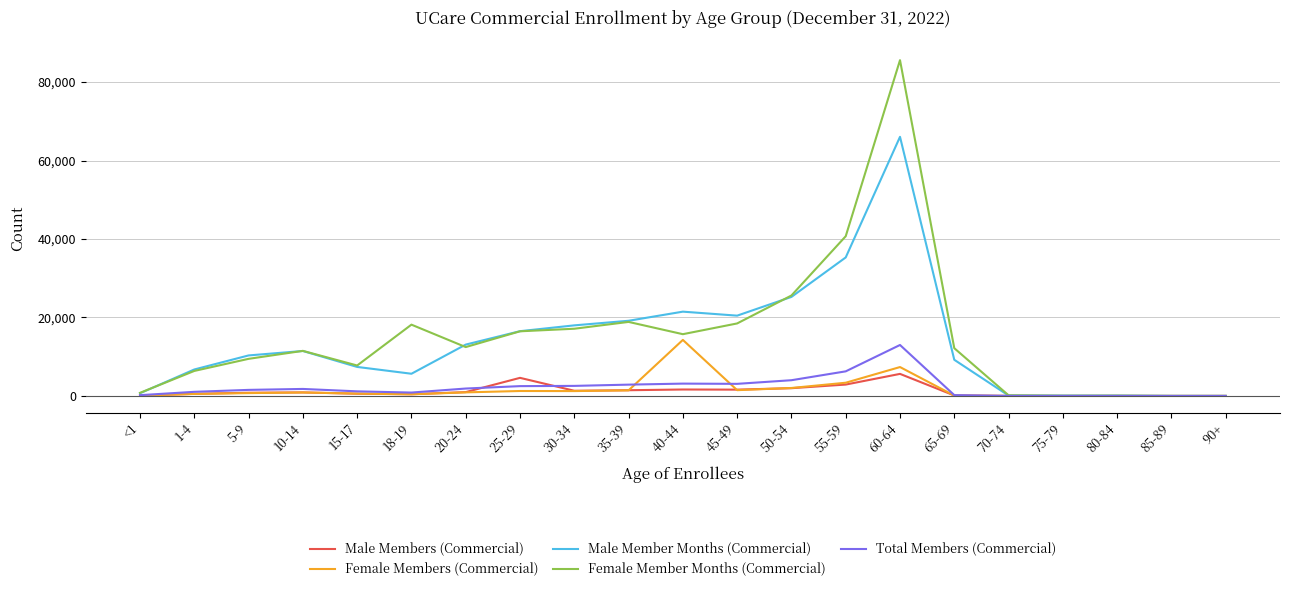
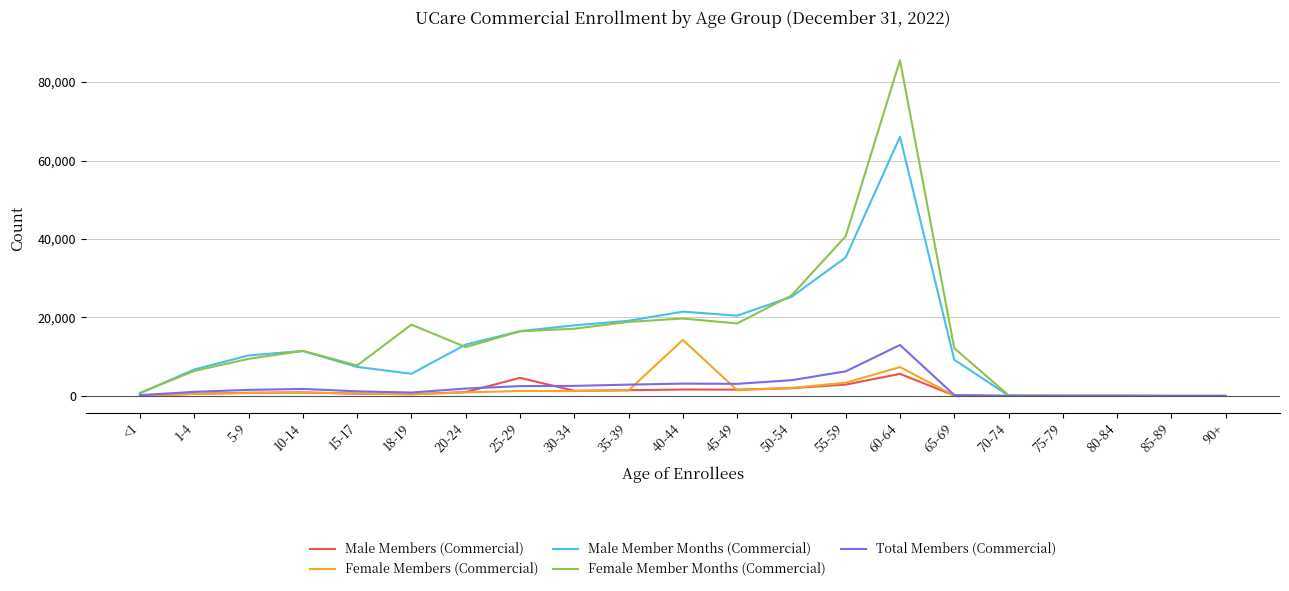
Female Member Months (Commercial), 40-44: 16,000 -> 20,000
